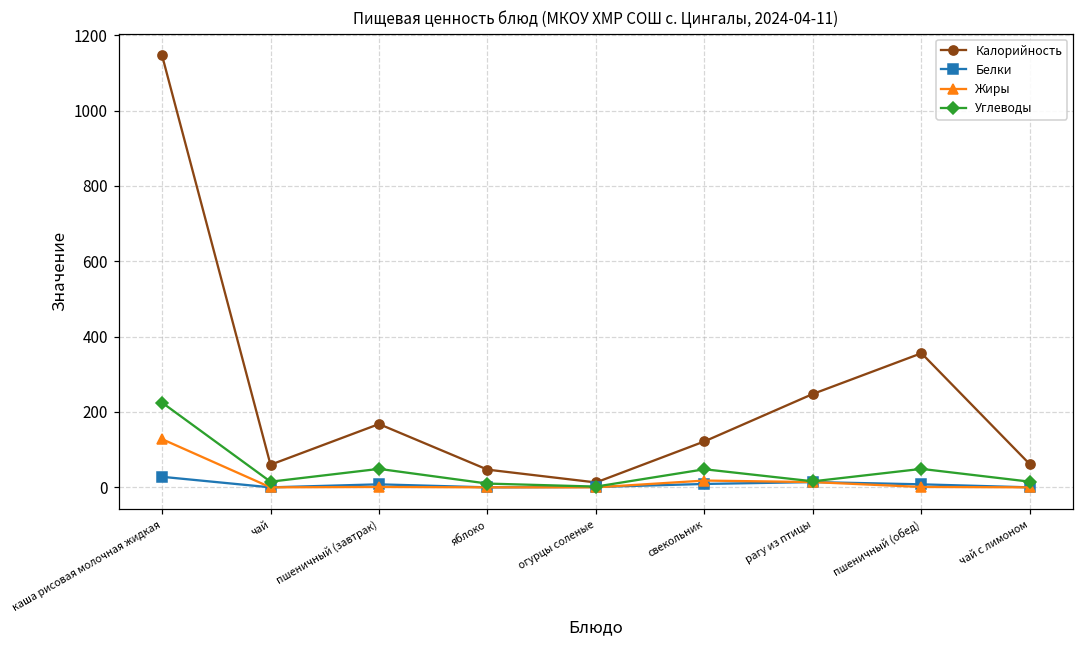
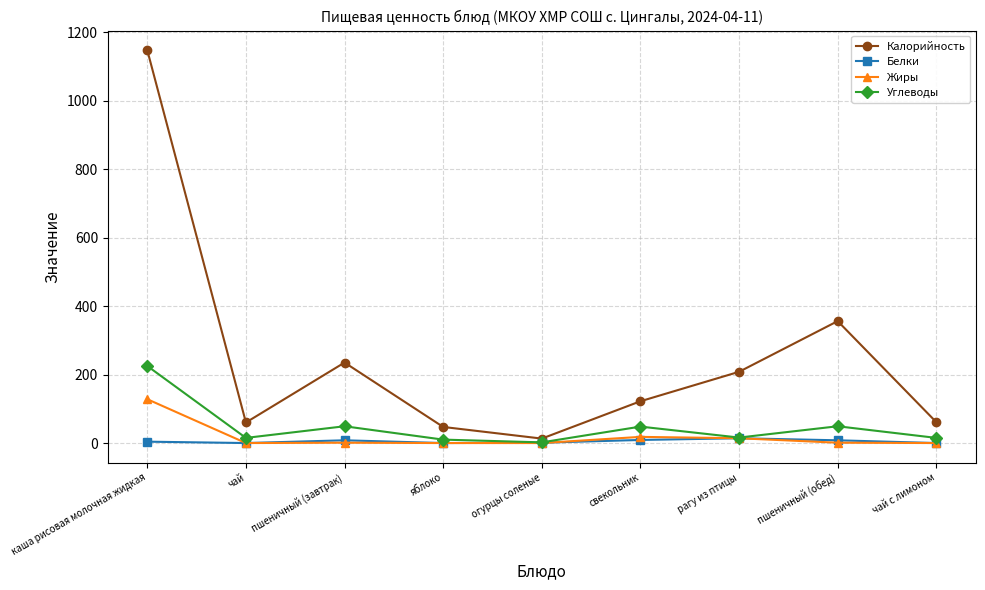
Белки, каша рисовая молочная жидкая: 30 -> 0
Калорийность, пшеничный (завтрак): 170 -> 240
Калорийность, рагу из птицы: 250 -> 210
